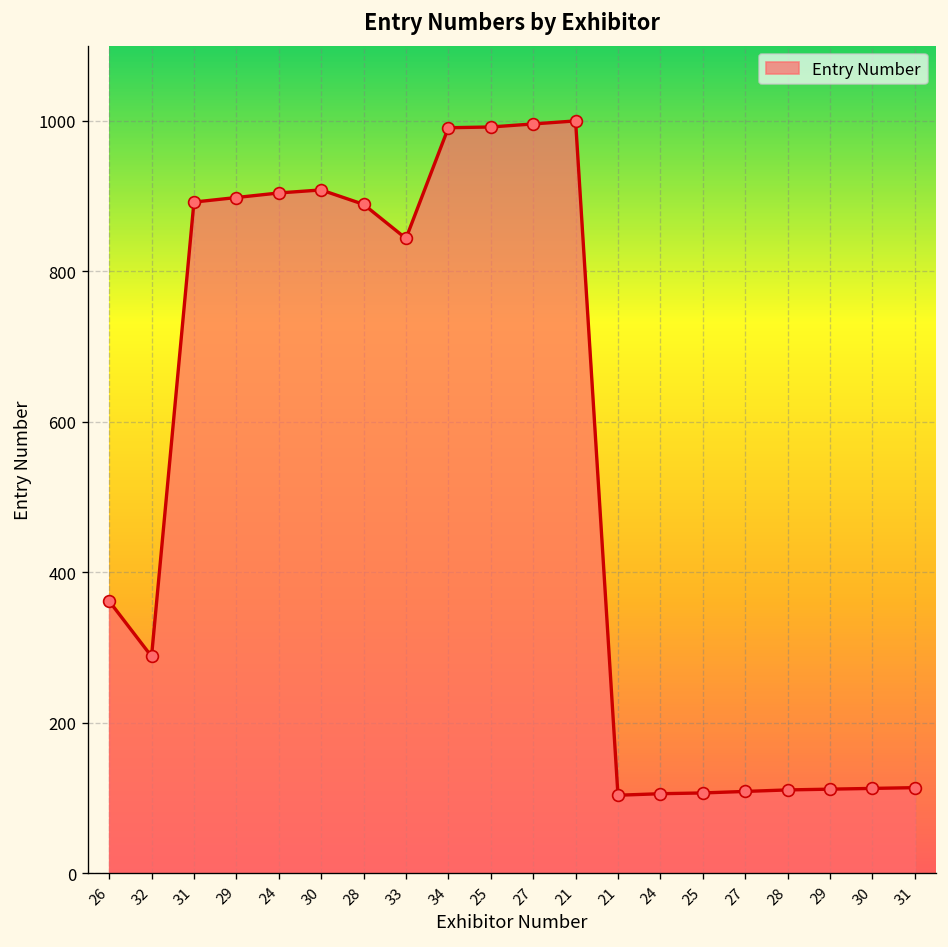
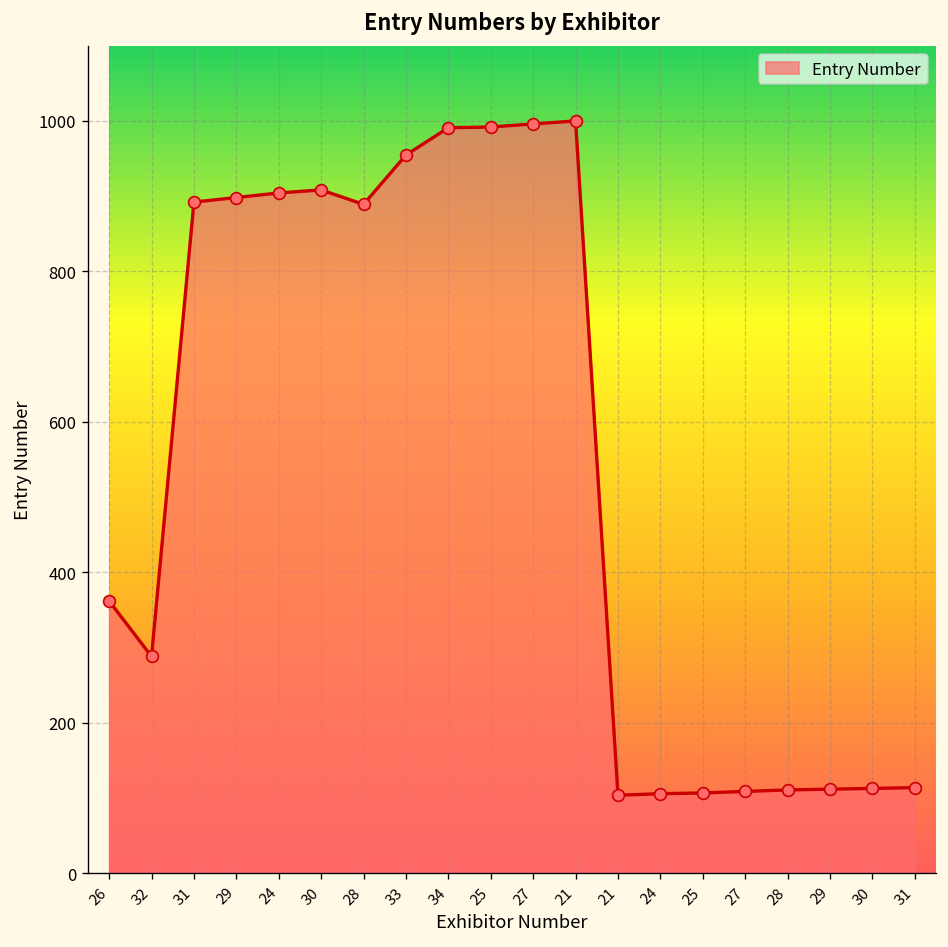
33: 840 -> 950
